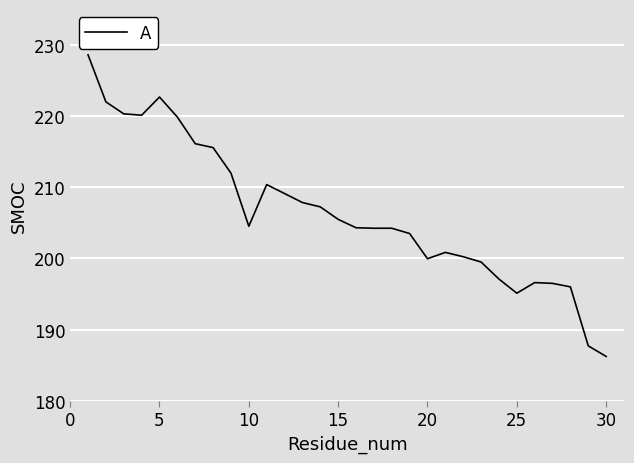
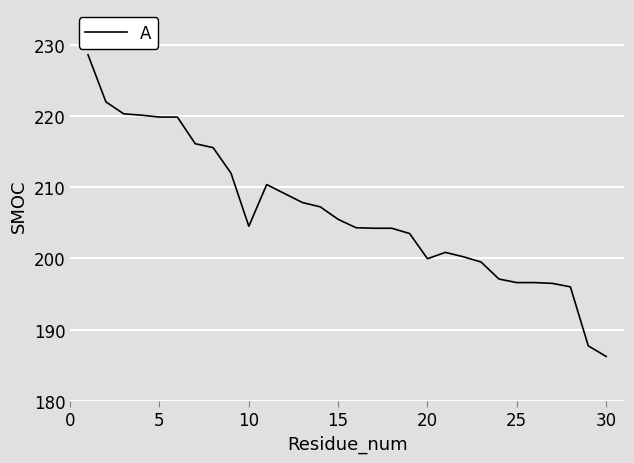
5: 223 -> 220
25: 195 -> 197
